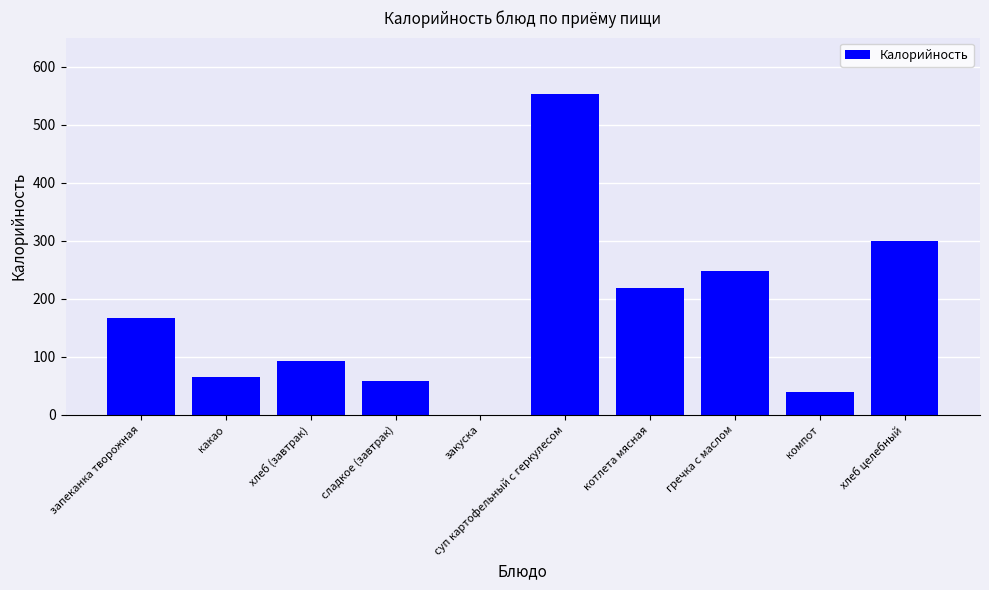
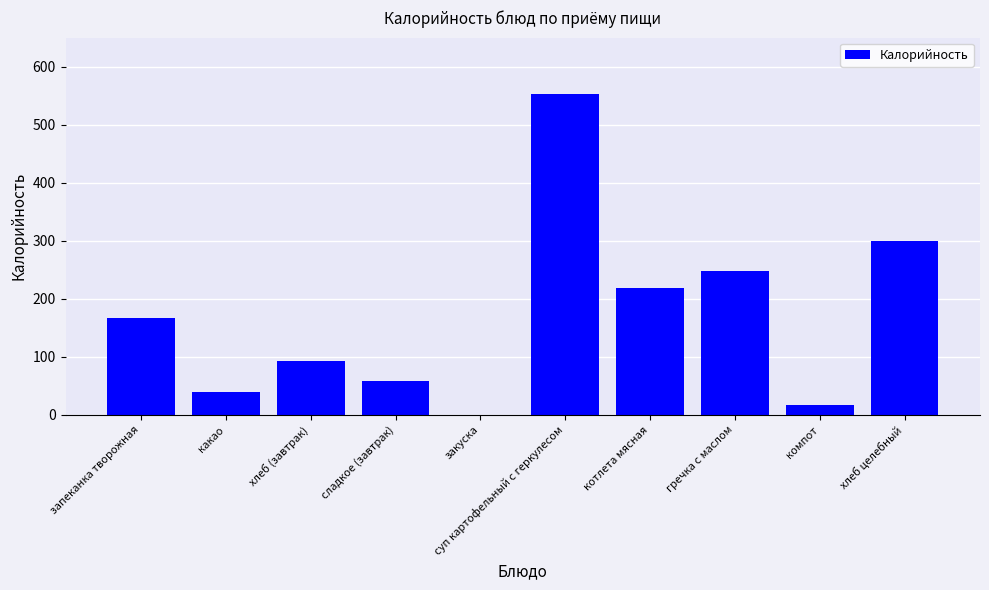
какао: 70 -> 40
компот: 40 -> 20
